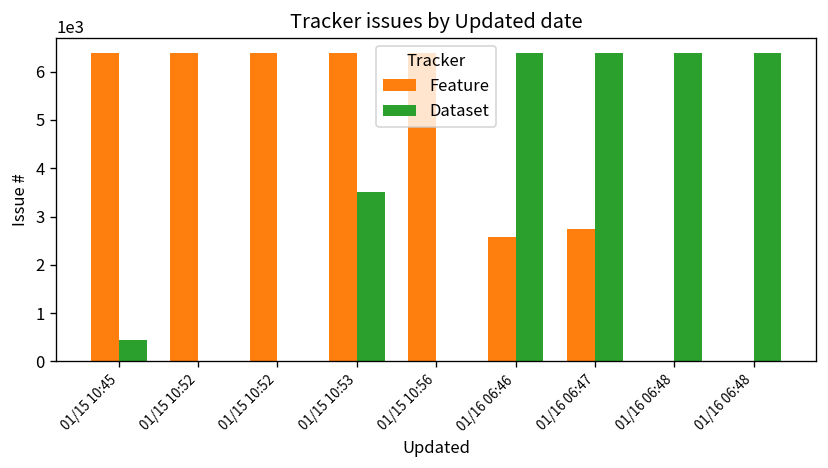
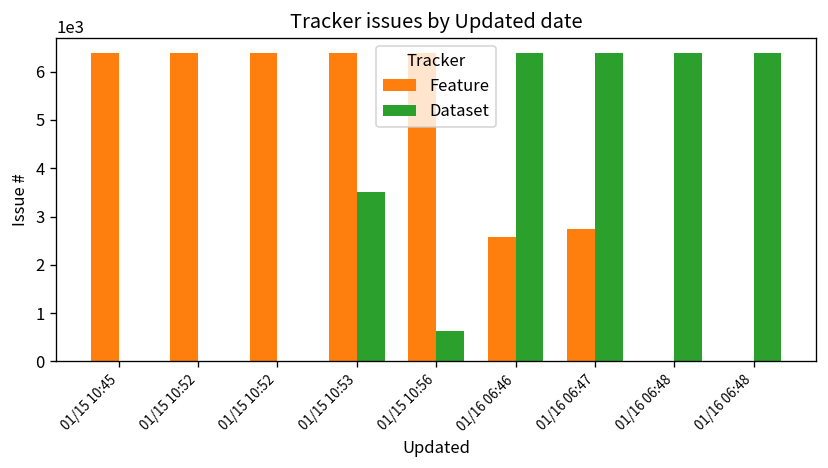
Dataset, 01/15 10:45: 500 -> 0
Dataset, 01/15 10:56: 0 -> 600
